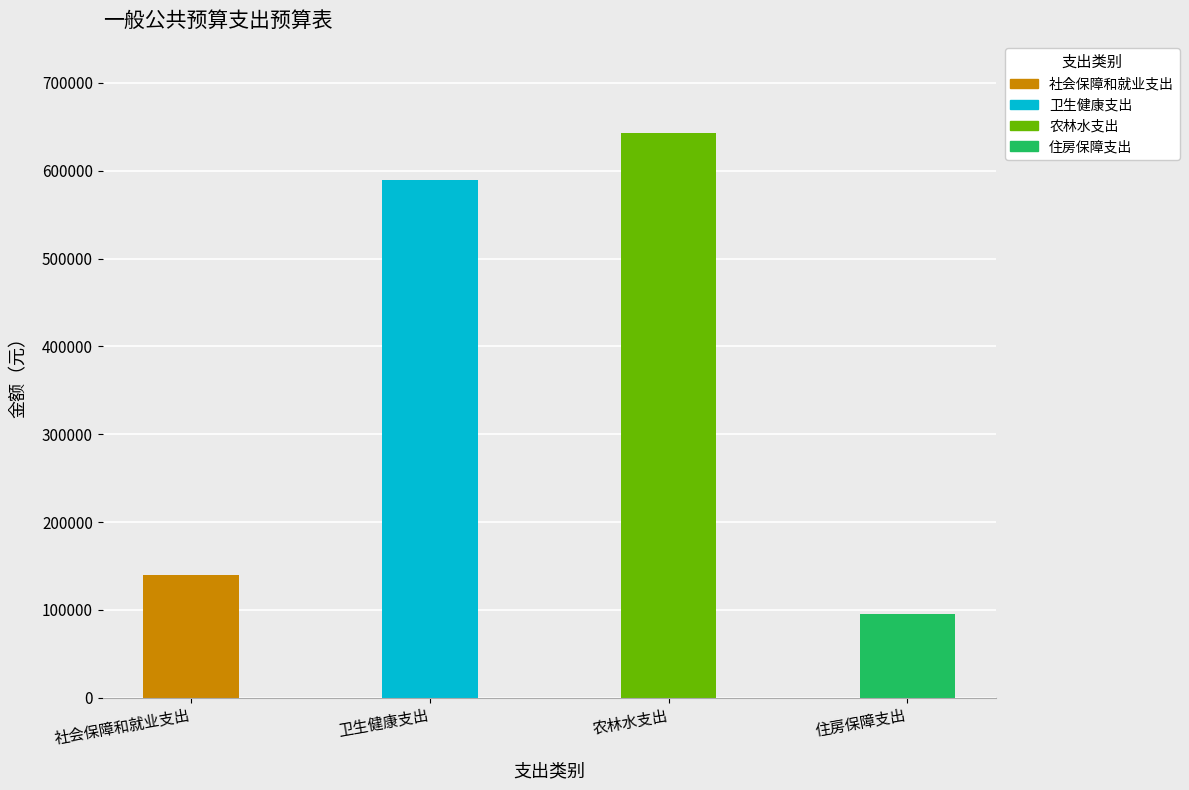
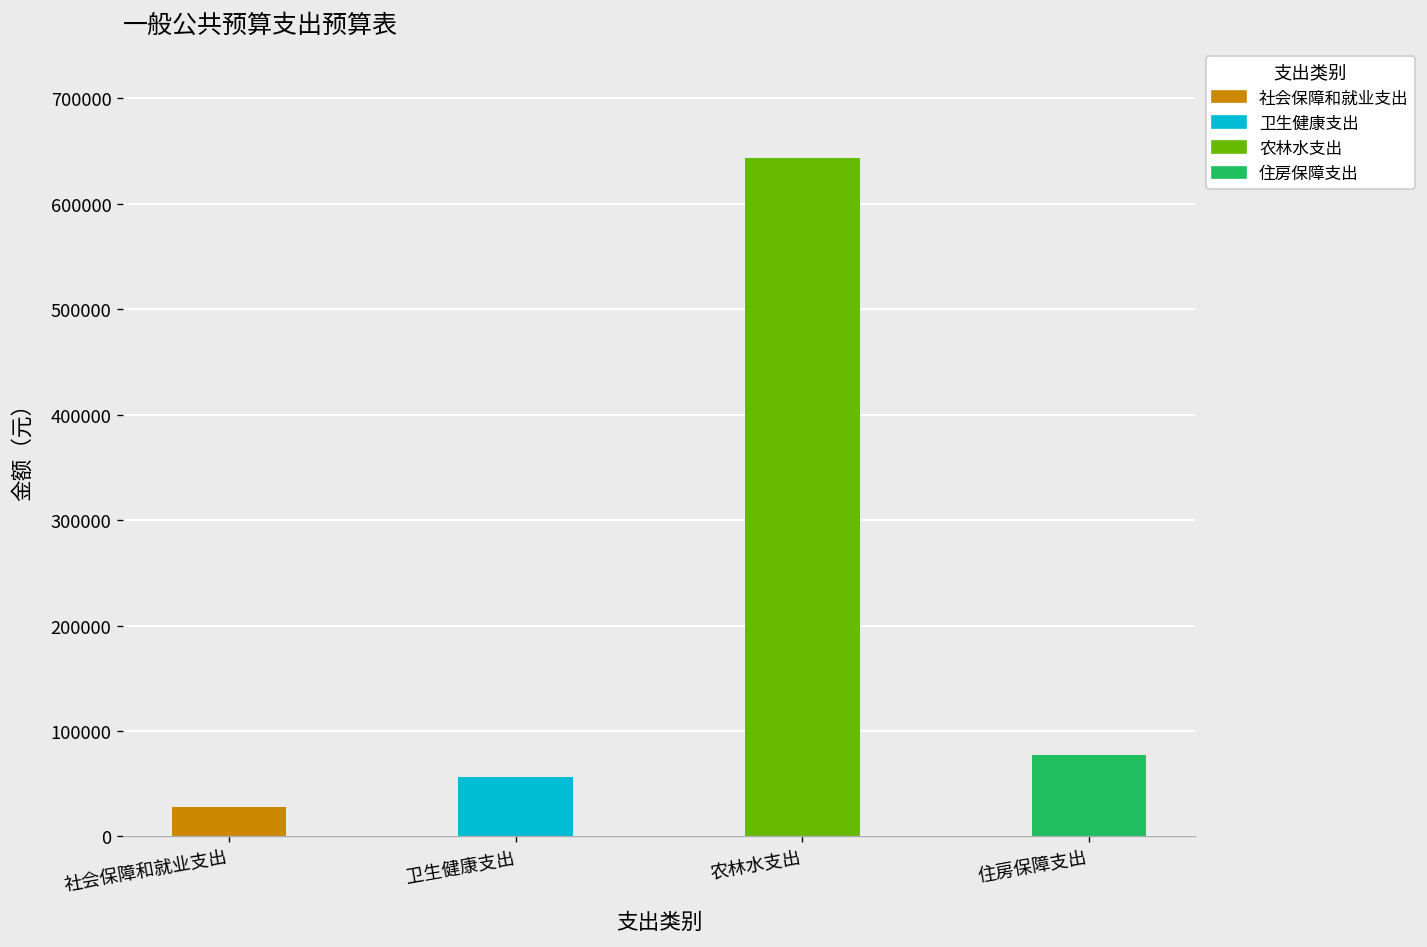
社会保障和就业支出: 140000 -> 30000
卫生健康支出: 590000 -> 60000
住房保障支出: 100000 -> 80000
